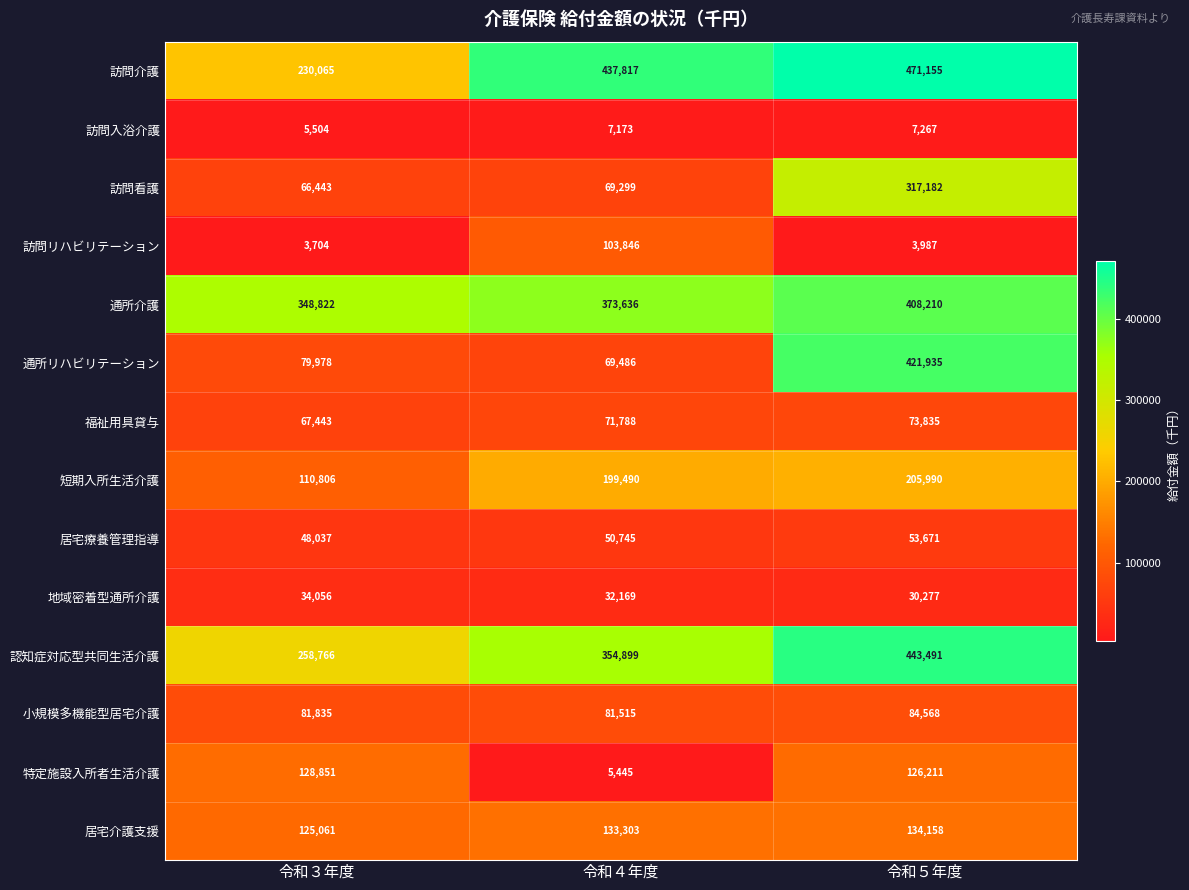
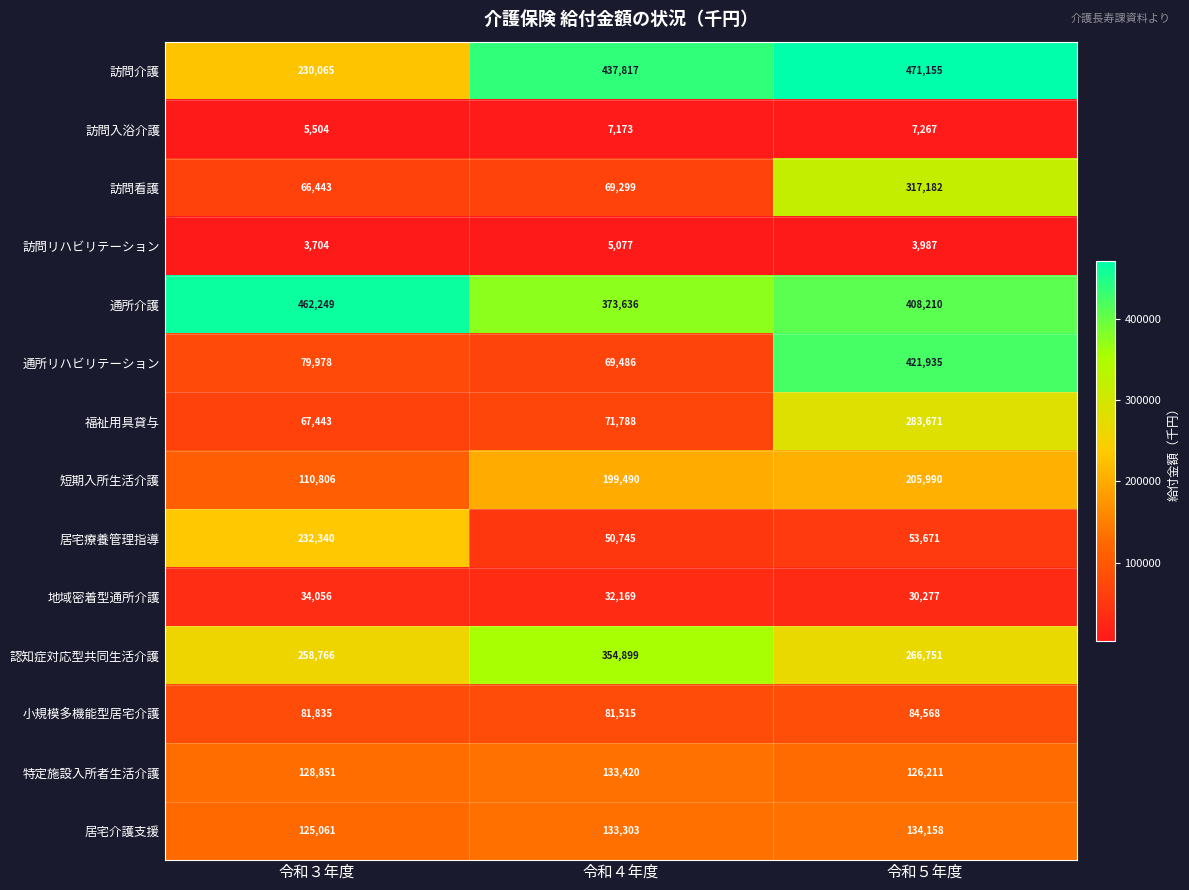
訪問リハビリテーション, 令和４年度: 103,846 -> 5,077
通所介護, 令和３年度: 348,822 -> 462,249
福祉用具貸与, 令和５年度: 73,835 -> 283,671
居宅療養管理指導, 令和３年度: 48,037 -> 232,340
認知症対応型共同生活介護, 令和５年度: 443,491 -> 266,751
特定施設入所者生活介護, 令和４年度: 5,445 -> 133,420
